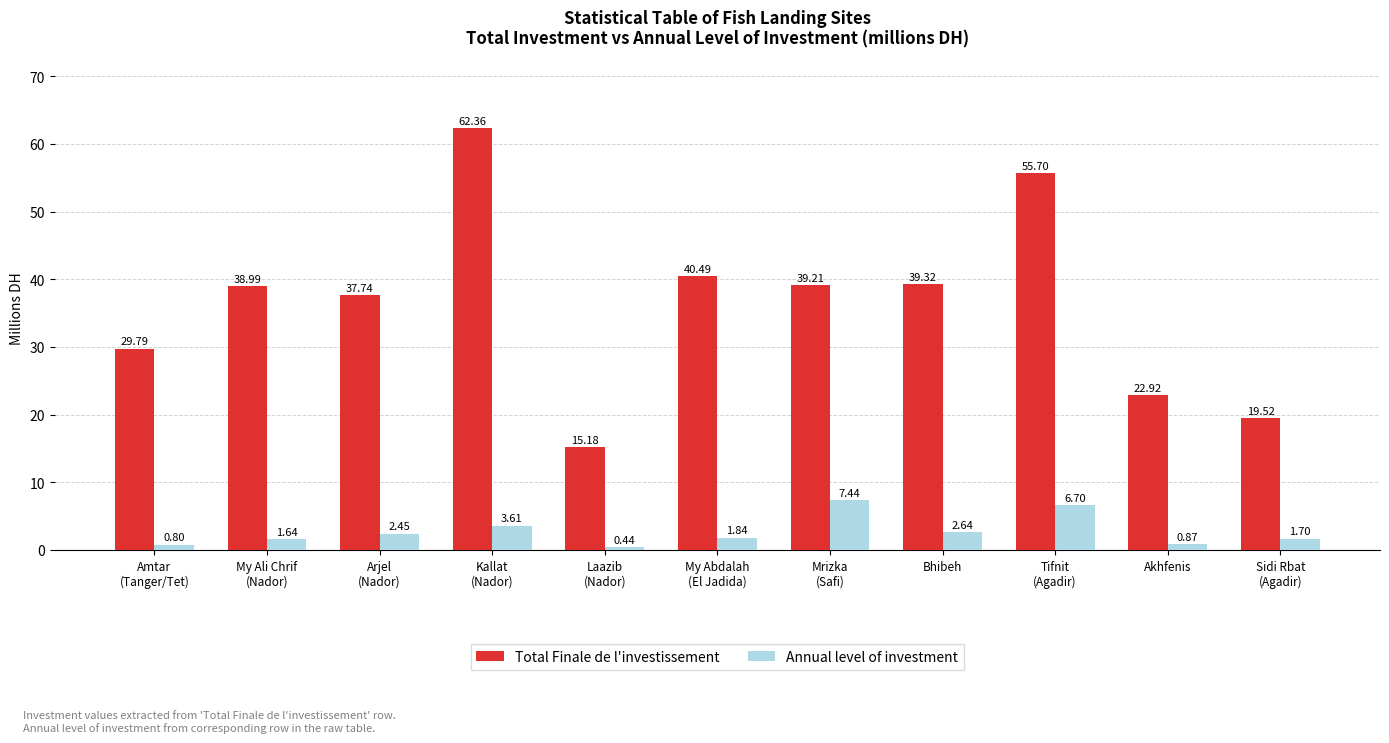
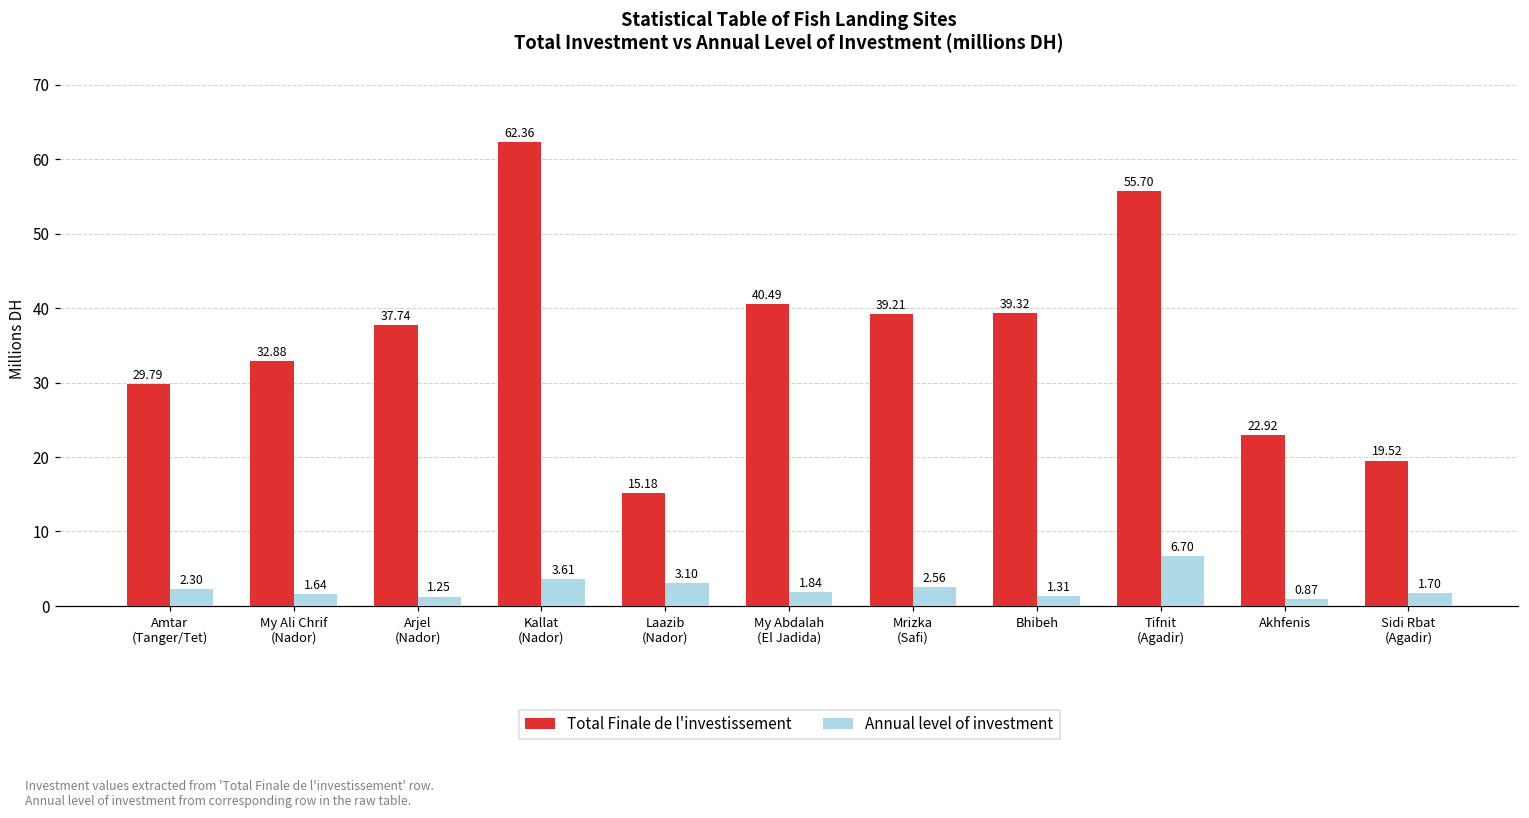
Annual level of investment, Amtar (Tanger/Tet): 0.80 -> 2.30
Total Finale de l'investissement, My Ali Chrif (Nador): 38.99 -> 32.88
Annual level of investment, Arjel (Nador): 2.45 -> 1.25
Annual level of investment, Laazib (Nador): 0.44 -> 3.10
Annual level of investment, Mrizka (Safi): 7.44 -> 2.56
Annual level of investment, Bhibeh: 2.64 -> 1.31
